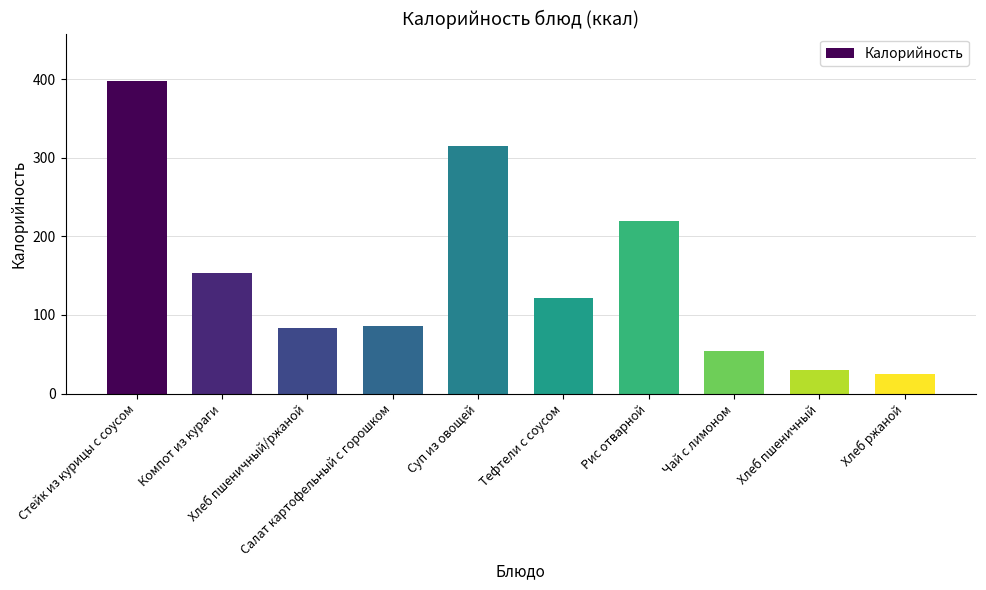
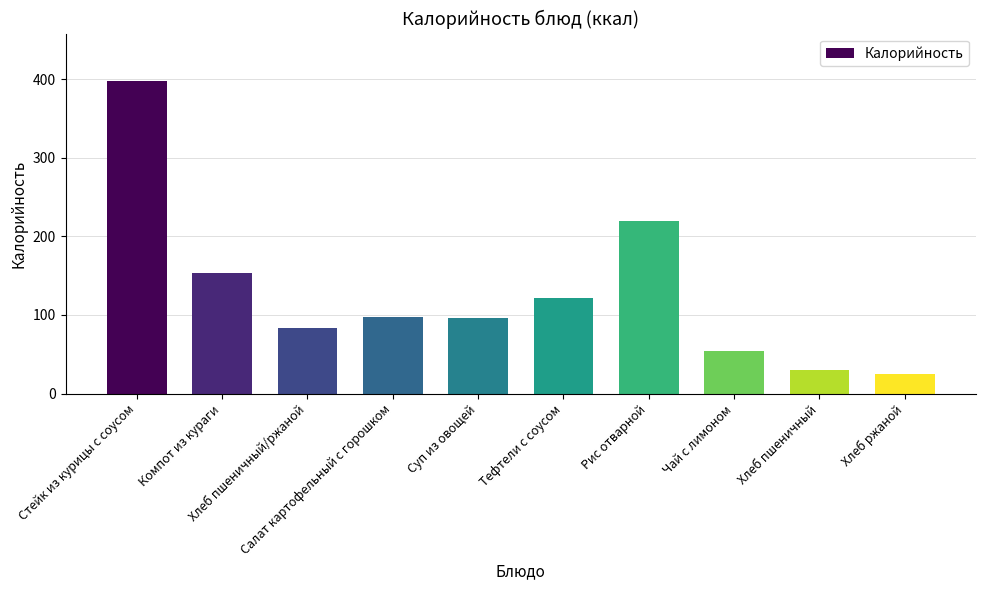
Салат картофельный с горошком: 90 -> 100
Суп из овощей: 320 -> 100
